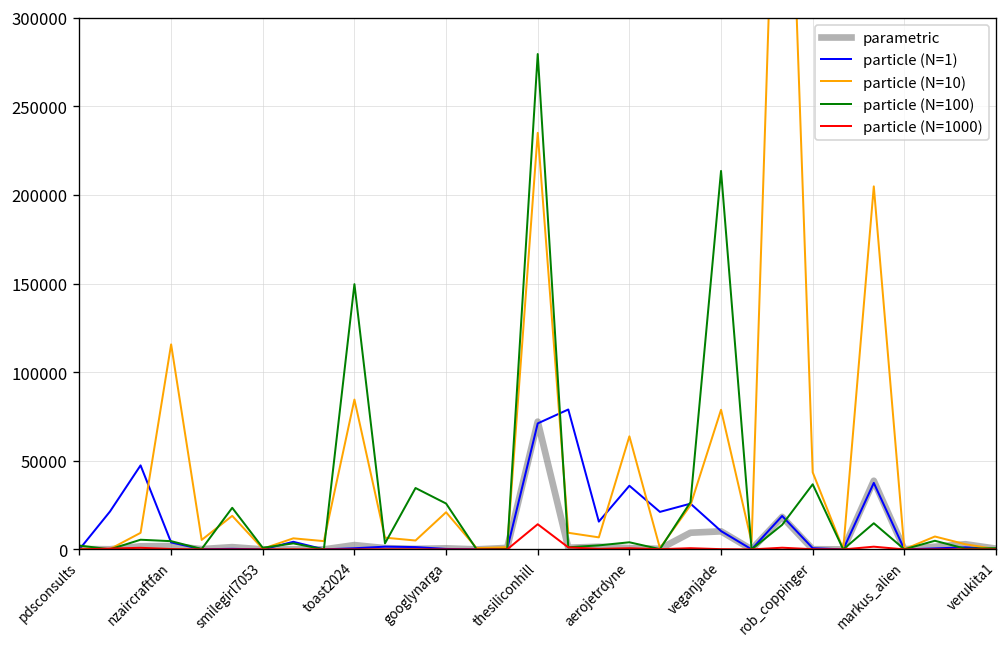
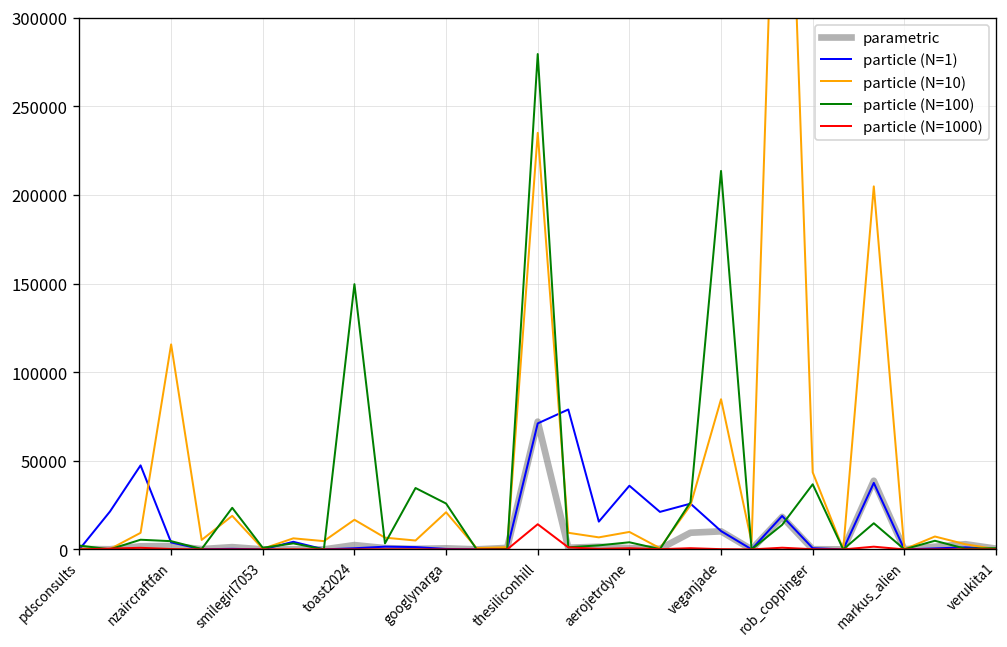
particle (N=10), toast2024: 85000 -> 17000
particle (N=10), aerojetrdyne: 64000 -> 10000
particle (N=10), veganjade: 79000 -> 85000
